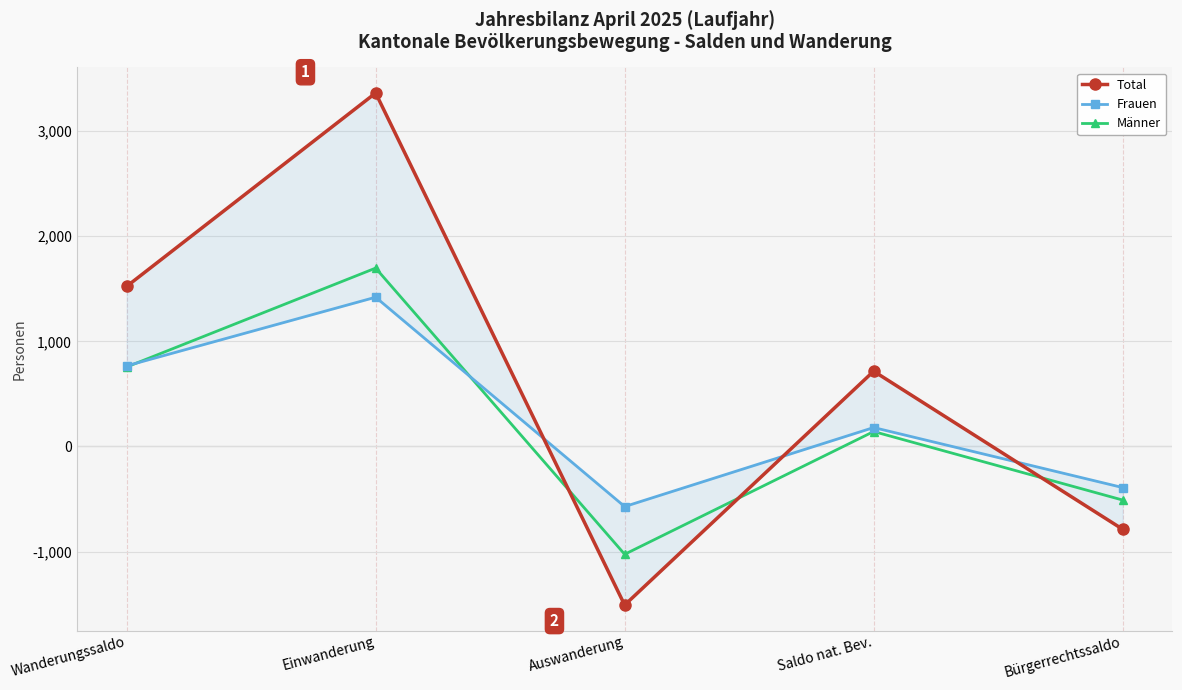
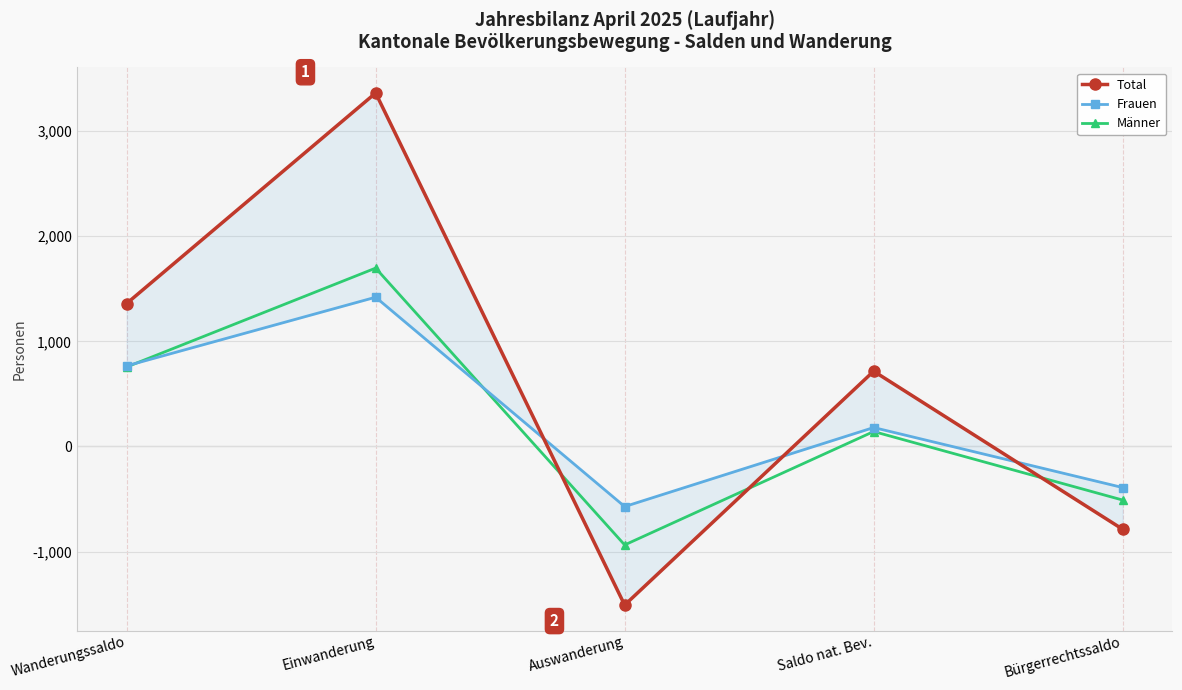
Total, Wanderungssaldo: 1,520 -> 1,360
Männer, Auswanderung: -1,030 -> -940
